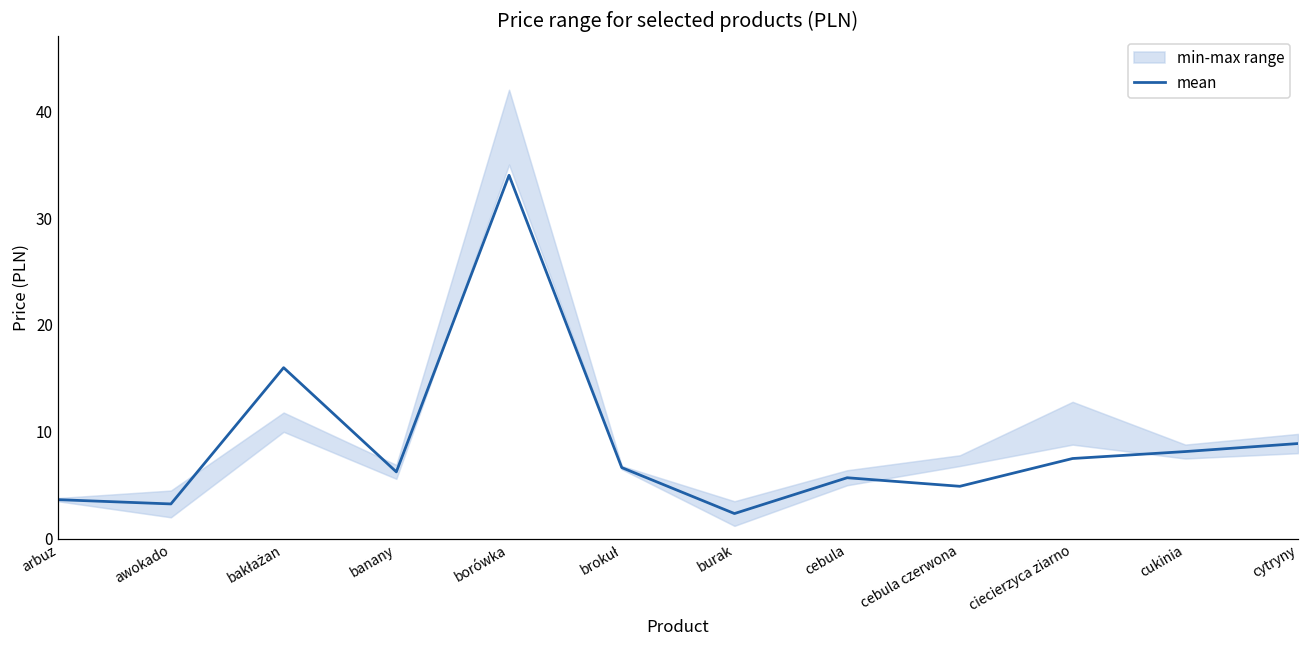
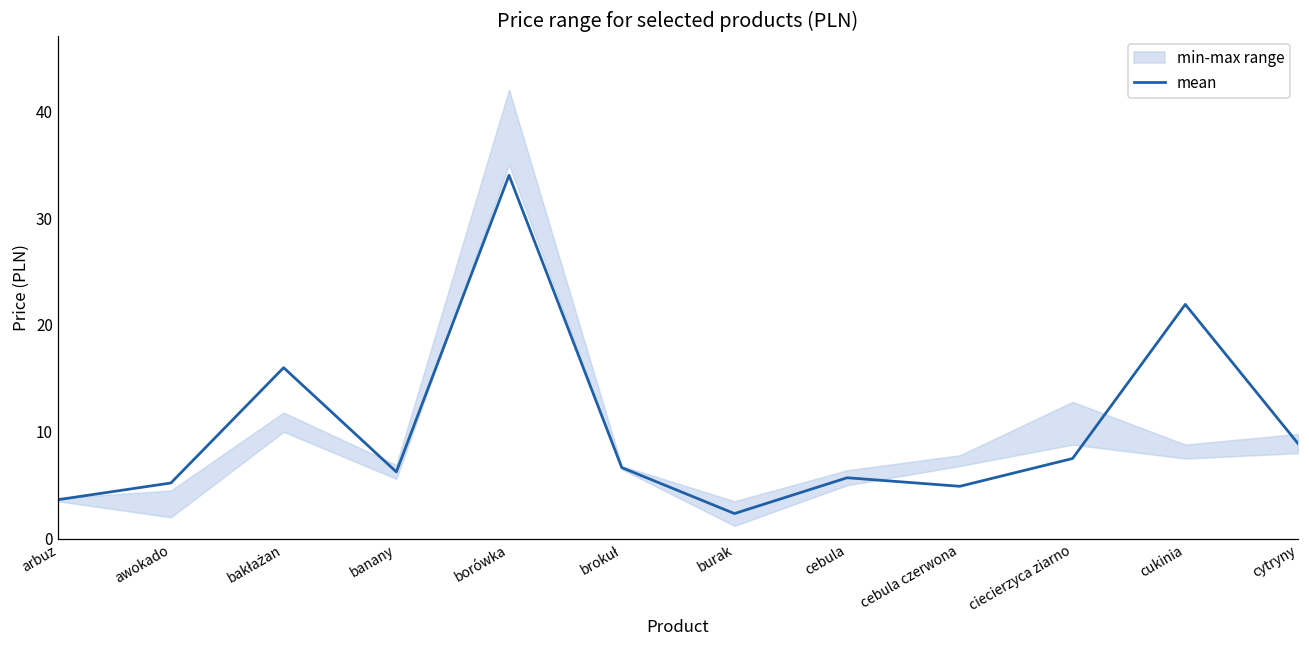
mean, awokado: 3 -> 5
mean, cukinia: 8 -> 22
